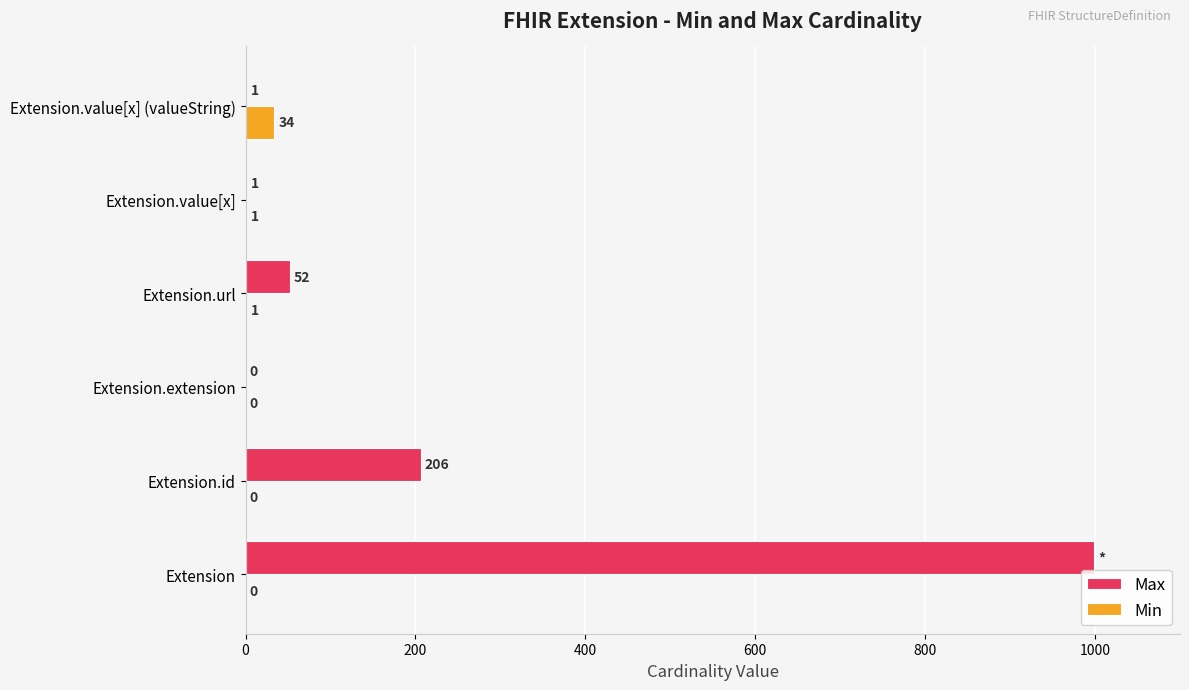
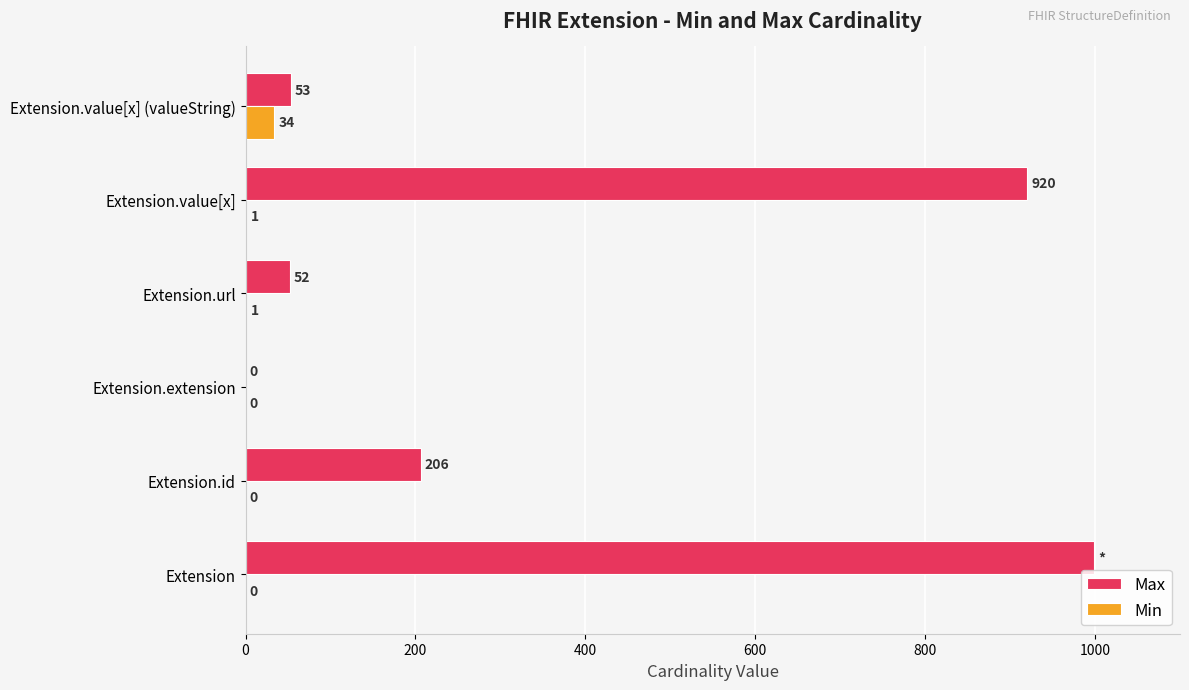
Max, Extension.value[x] (valueString): 1 -> 53
Max, Extension.value[x]: 1 -> 920
